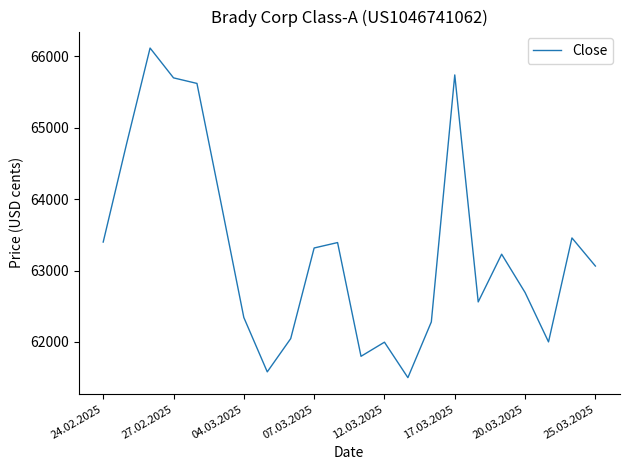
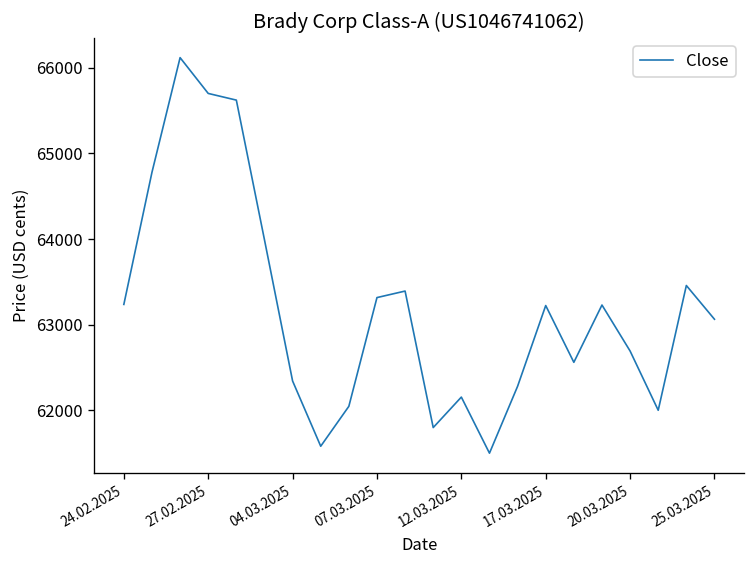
24.02.2025: 63400 -> 63200
12.03.2025: 62000 -> 62200
17.03.2025: 65700 -> 63200
